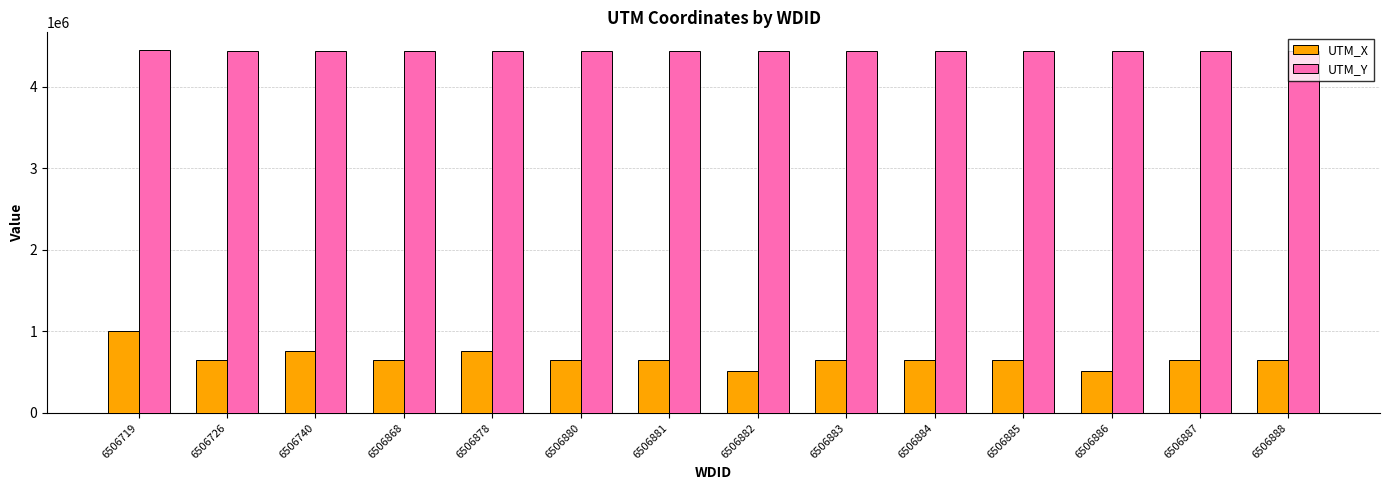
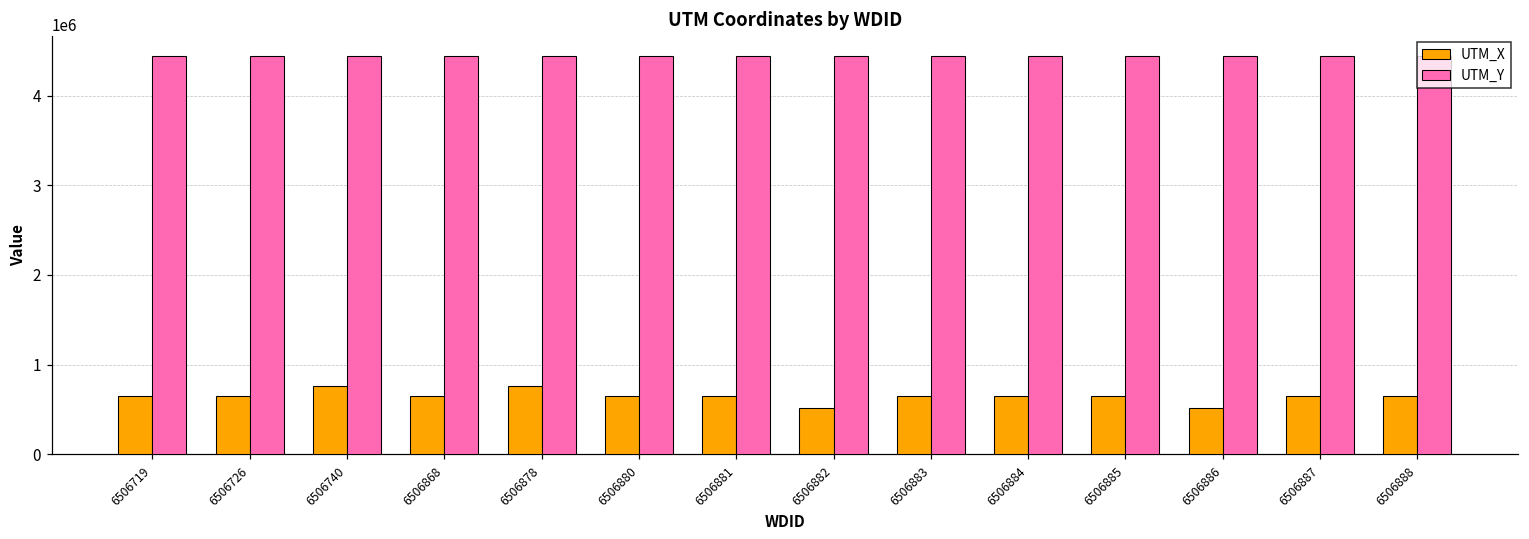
UTM_X, 6506719: 1000000 -> 600000
